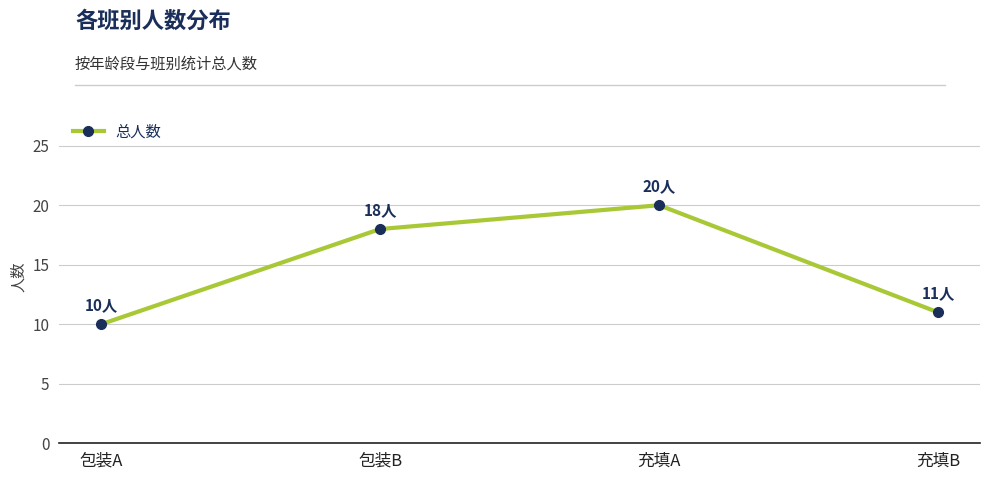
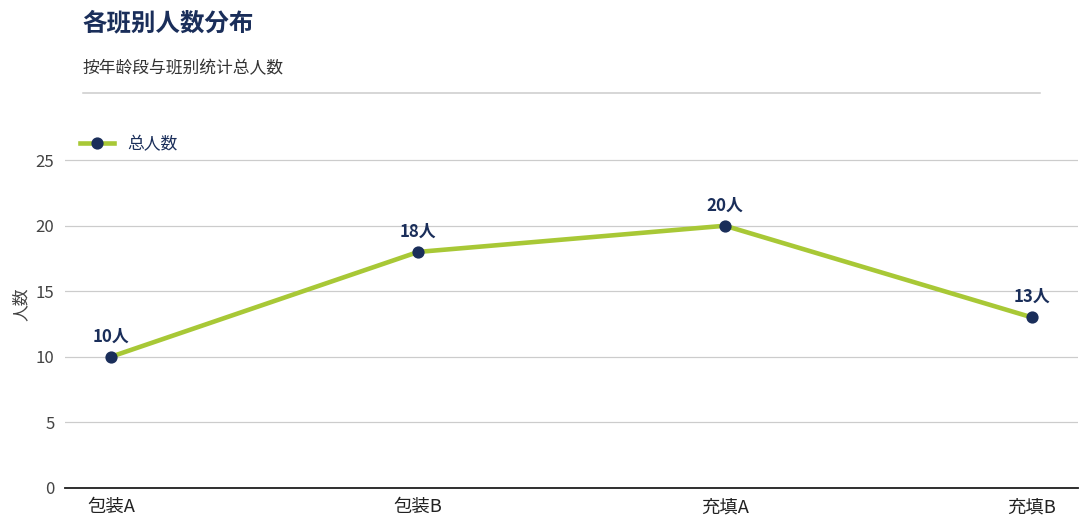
充填B: 11人 -> 13人
